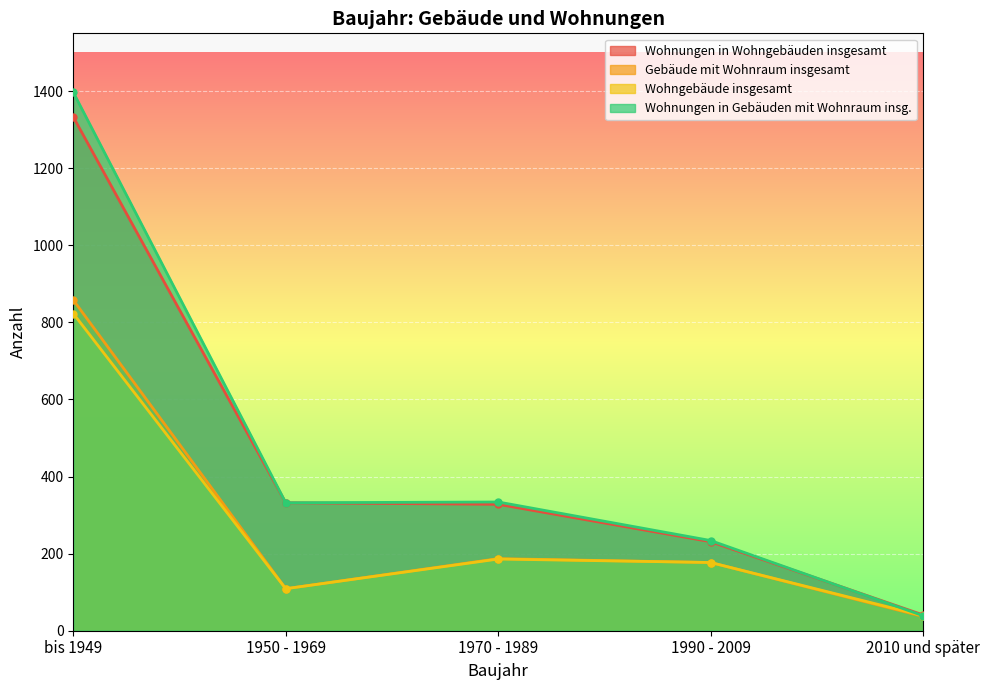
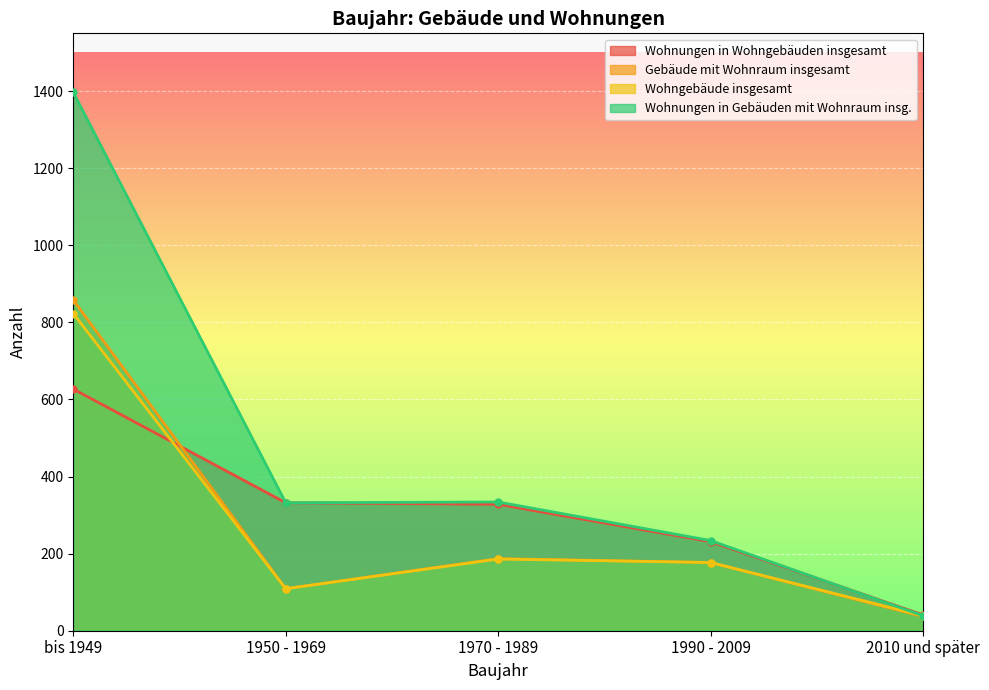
Wohnungen in Wohngebäuden insgesamt, bis 1949: 1330 -> 630
